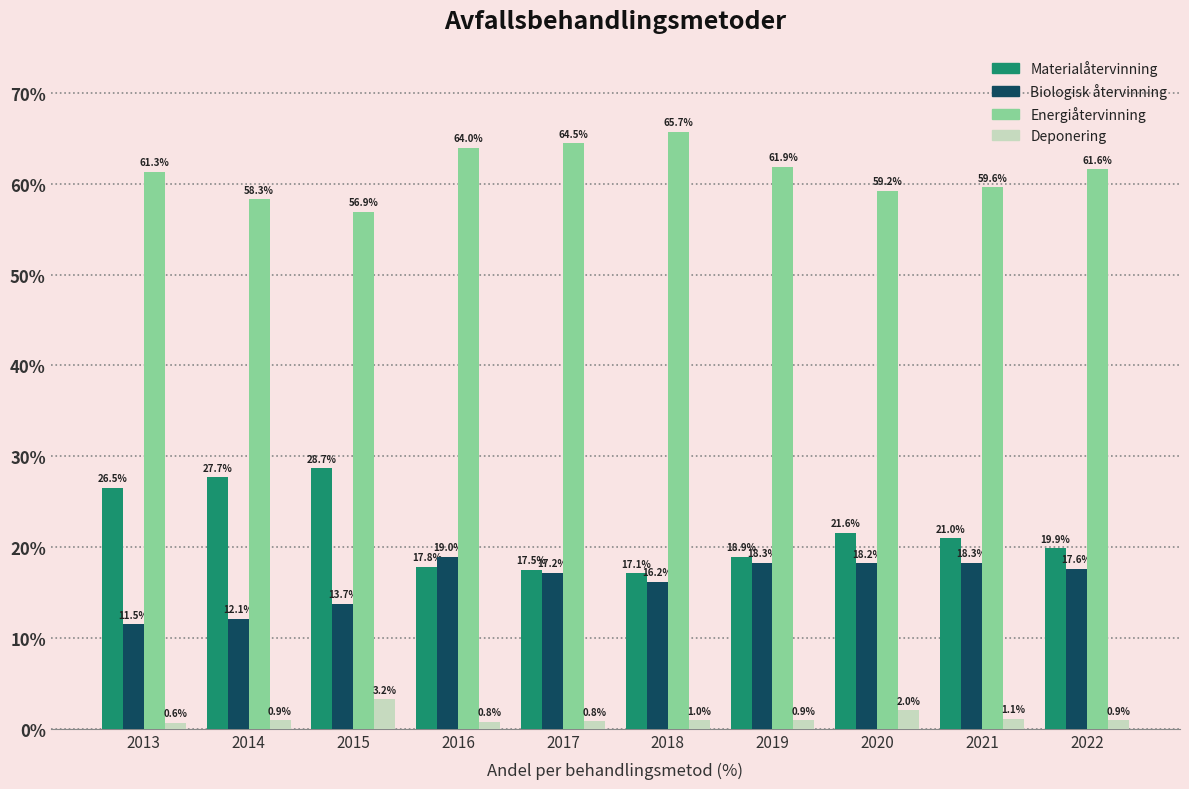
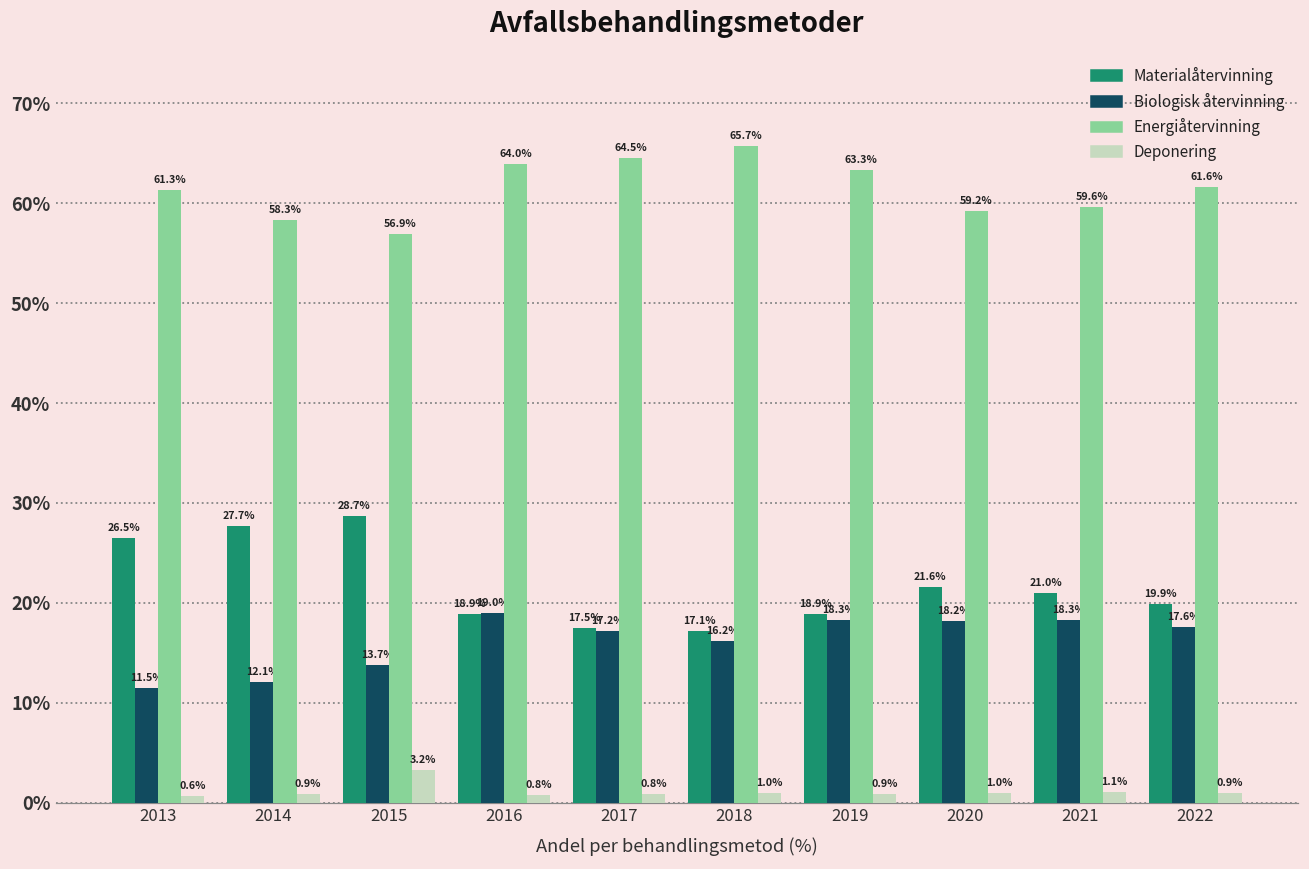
Materialåtervinning, 2016: 17.8% -> 18.9%
Energiåtervinning, 2019: 61.9% -> 63.3%
Deponering, 2020: 2.0% -> 1.0%
